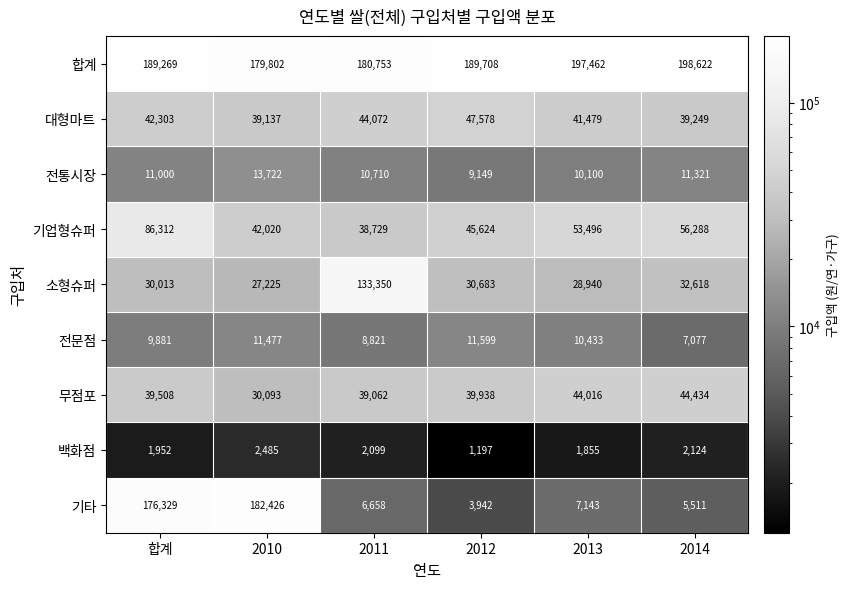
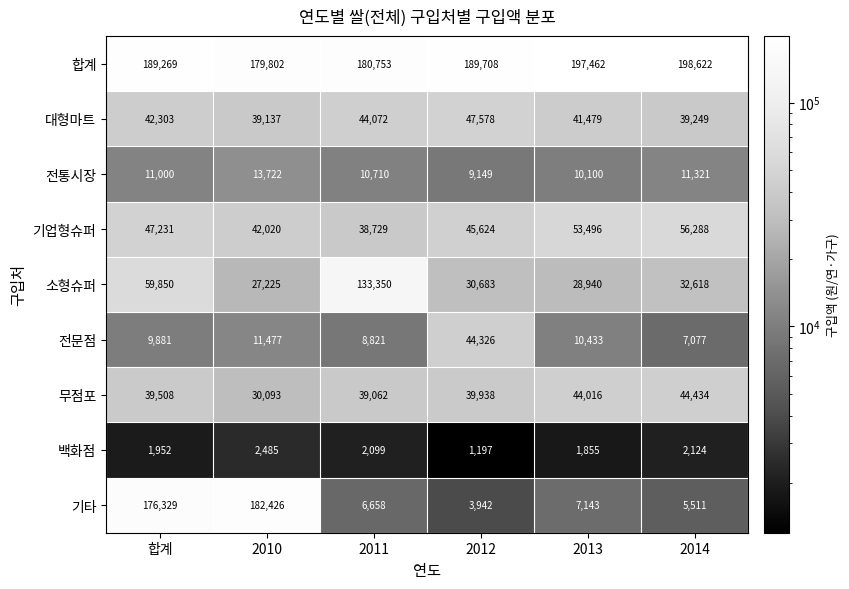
기업형슈퍼, 합계: 86,312 -> 47,231
소형슈퍼, 합계: 30,013 -> 59,850
전문점, 2012: 11,599 -> 44,326
